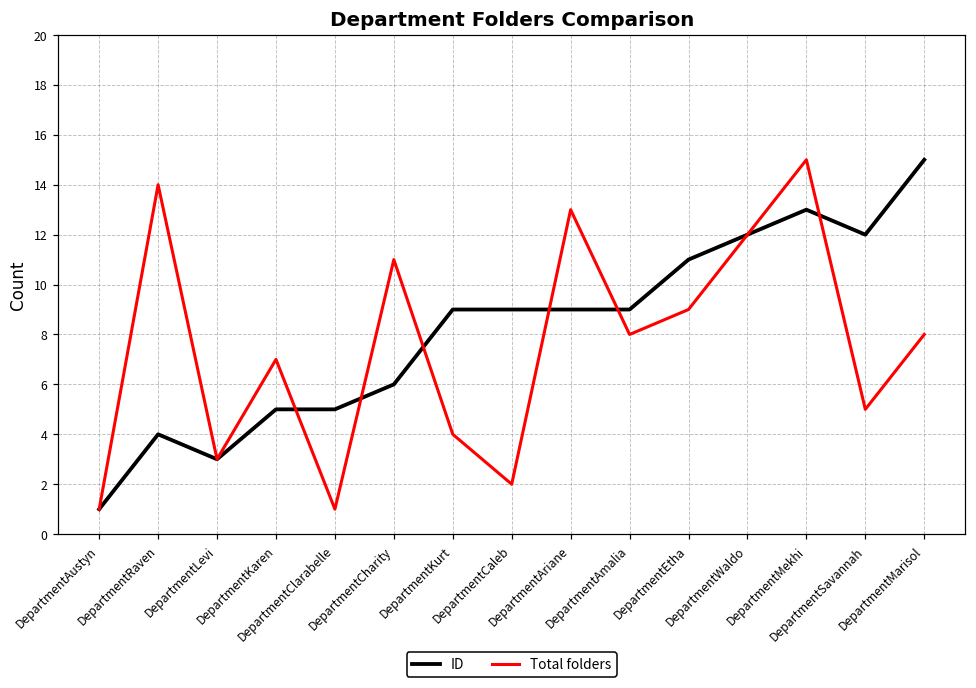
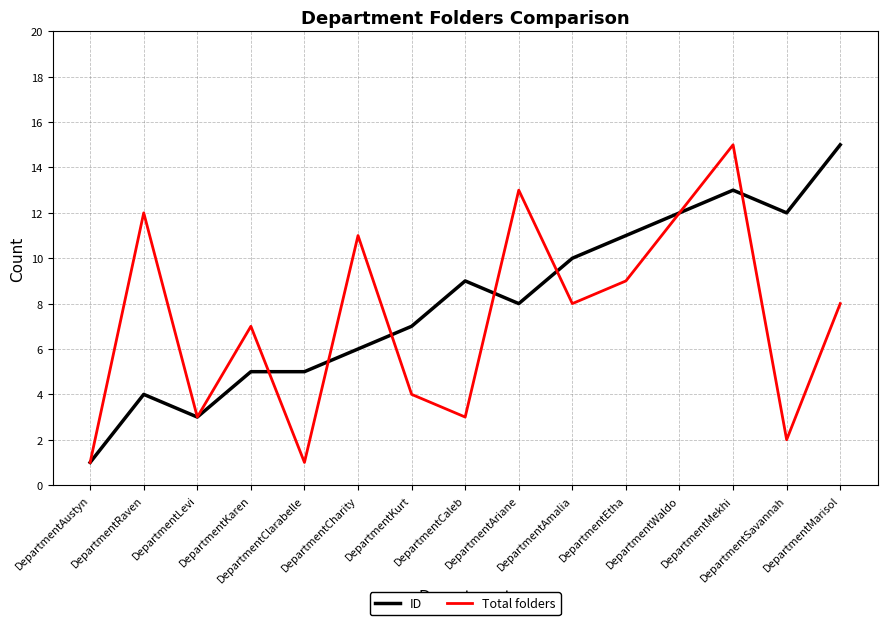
Total folders, DepartmentRaven: 14 -> 12
ID, DepartmentKurt: 9 -> 7
Total folders, DepartmentCaleb: 2 -> 3
ID, DepartmentAriane: 9 -> 8
ID, DepartmentAmalia: 9 -> 10
Total folders, DepartmentSavannah: 5 -> 2
